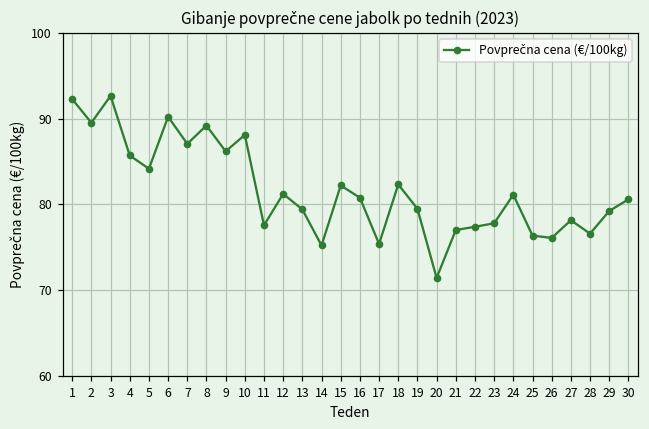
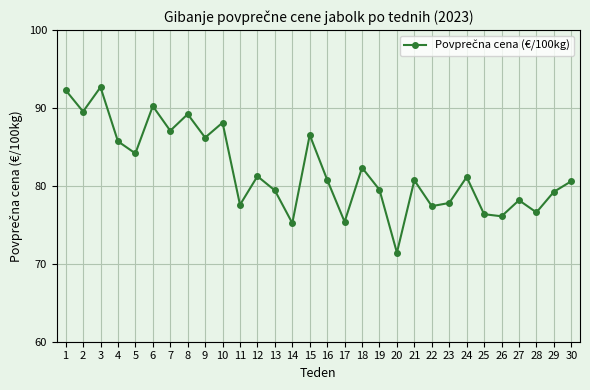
15: 82 -> 87
21: 77 -> 81
